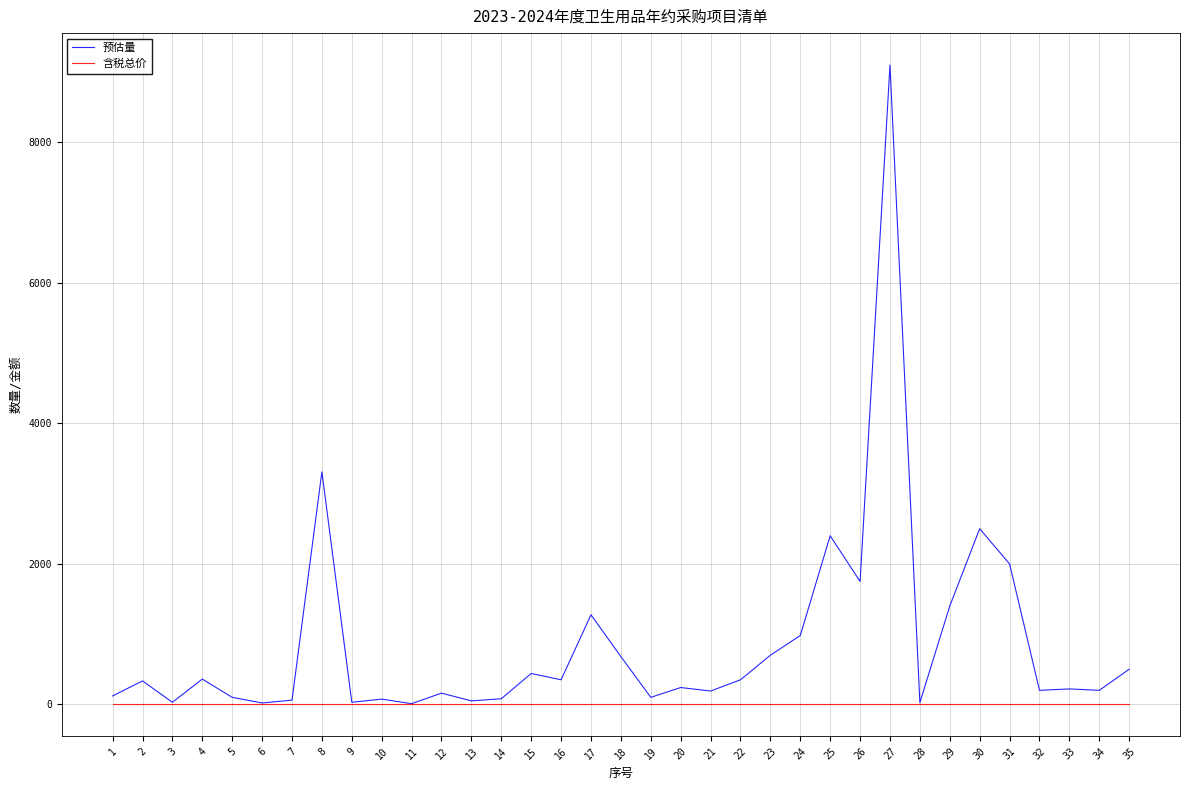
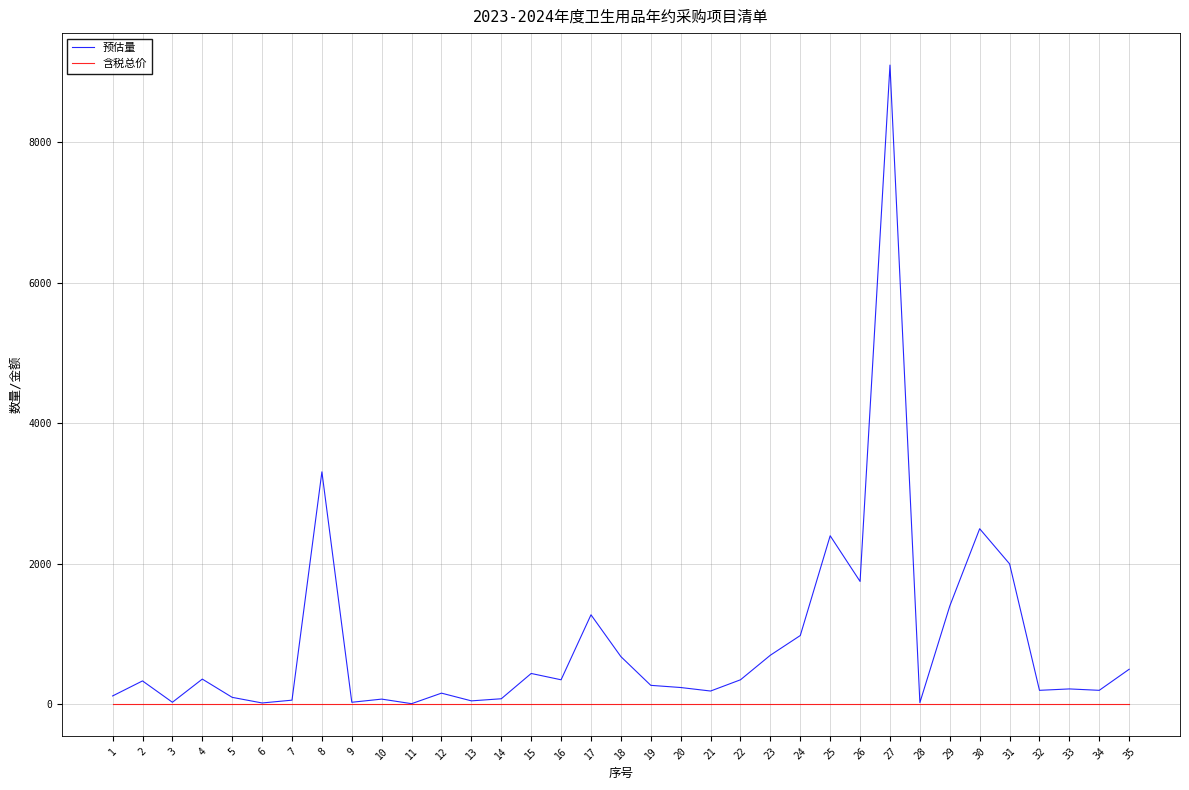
预估量, 19: 100 -> 300
